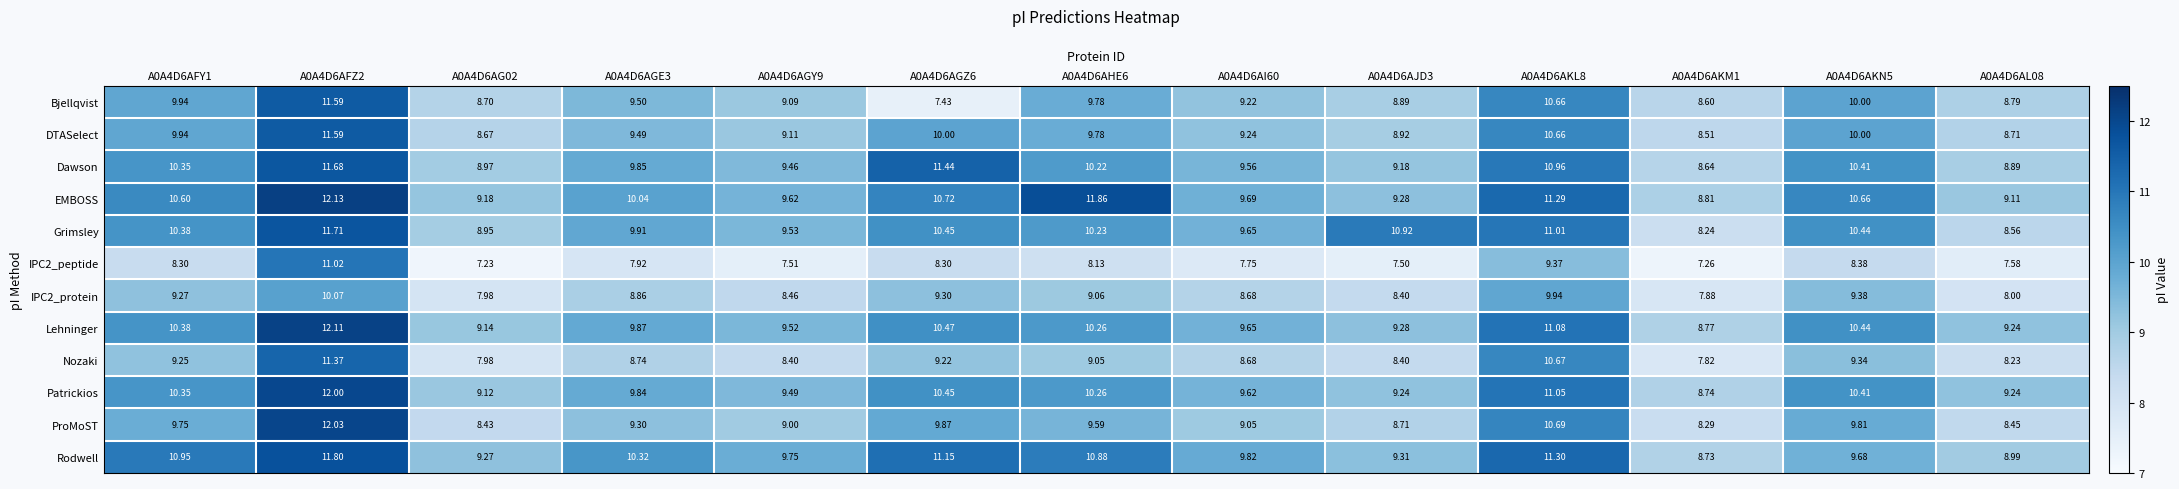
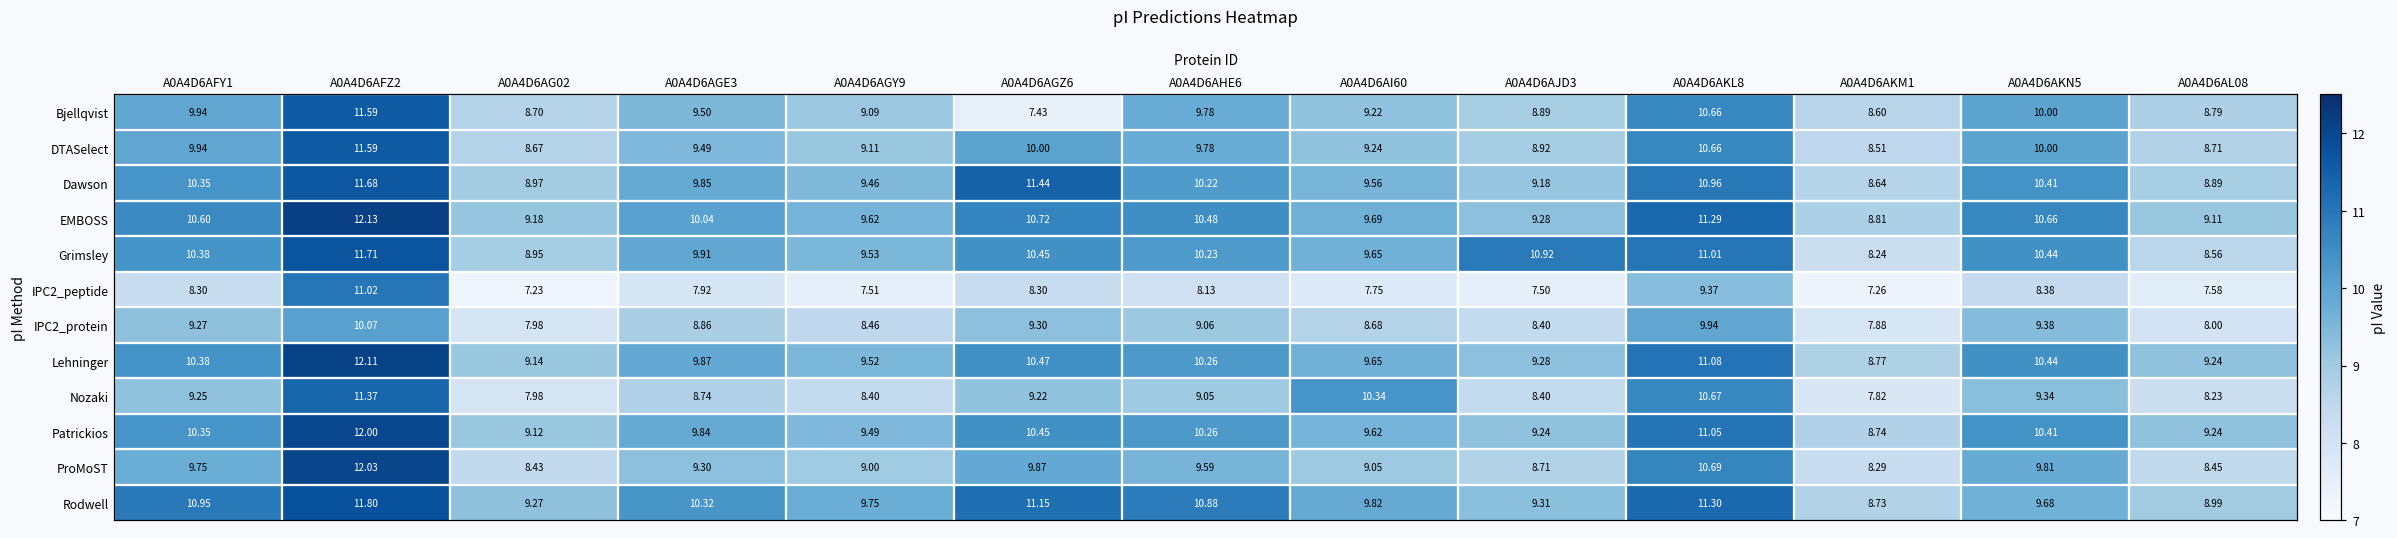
EMBOSS, A0A4D6AHE6: 11.86 -> 10.48
Nozaki, A0A4D6AI60: 8.68 -> 10.34
